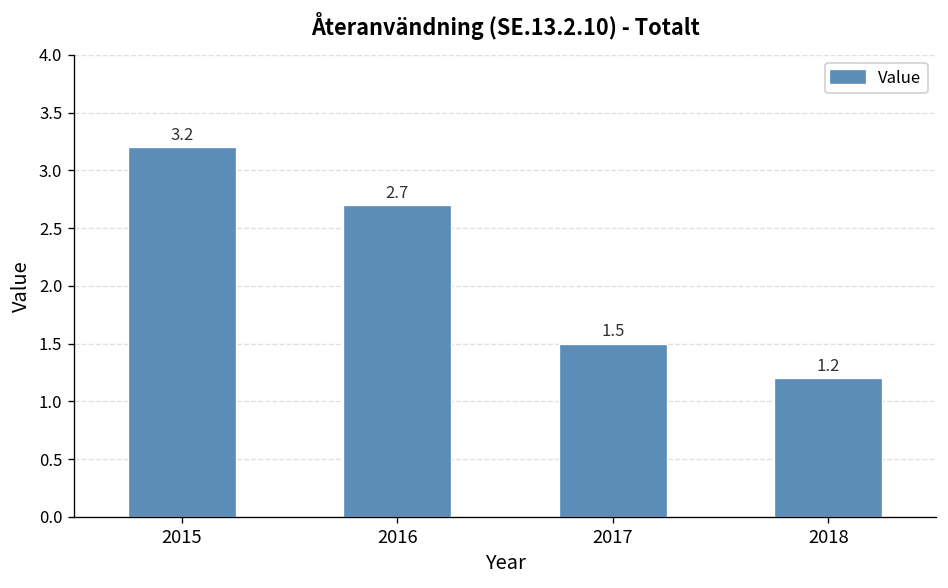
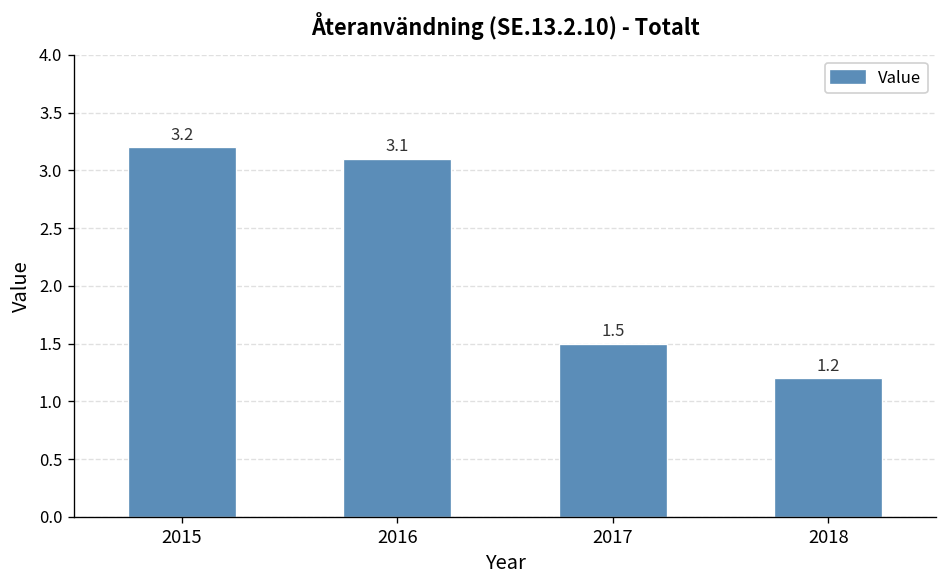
2016: 2.7 -> 3.1
